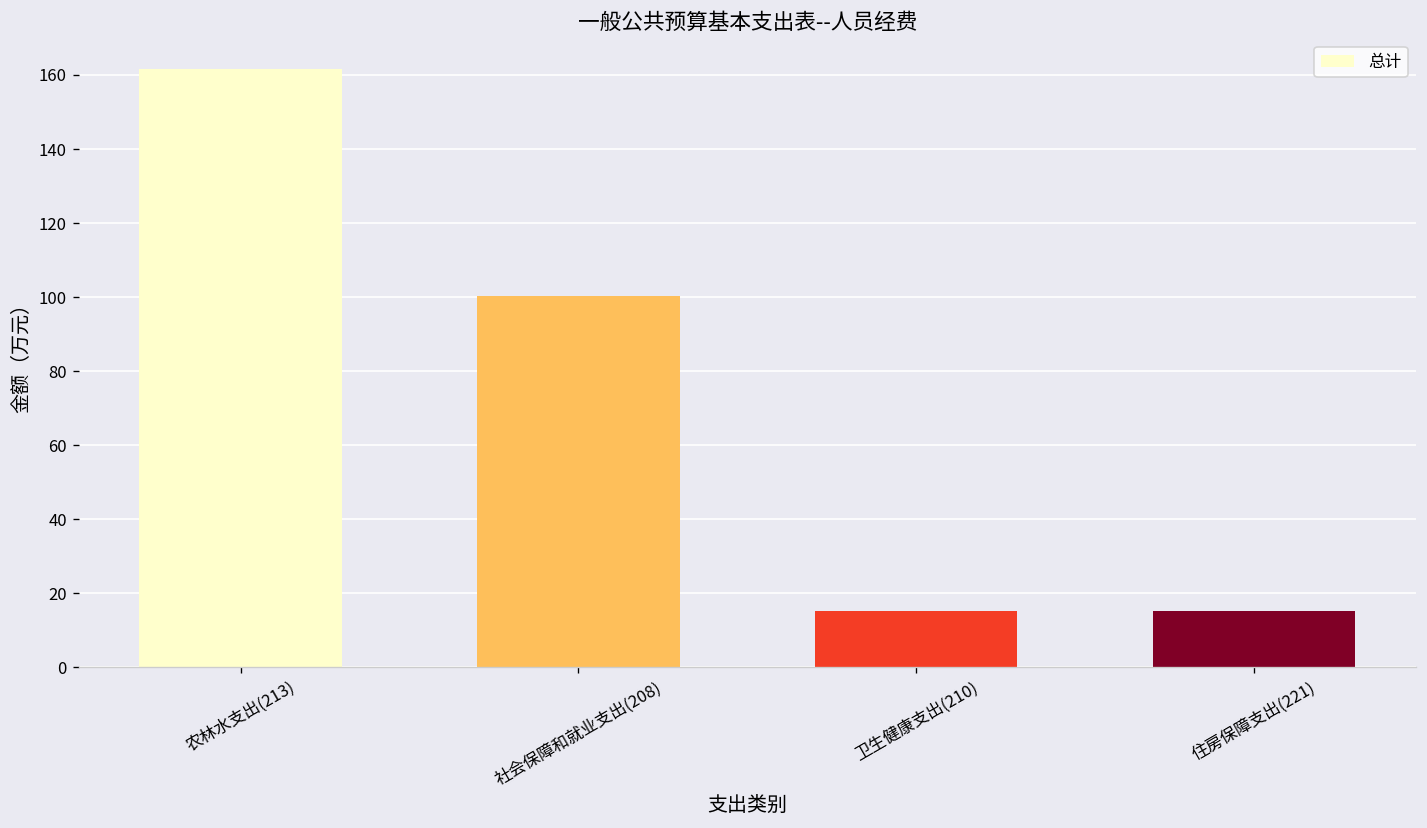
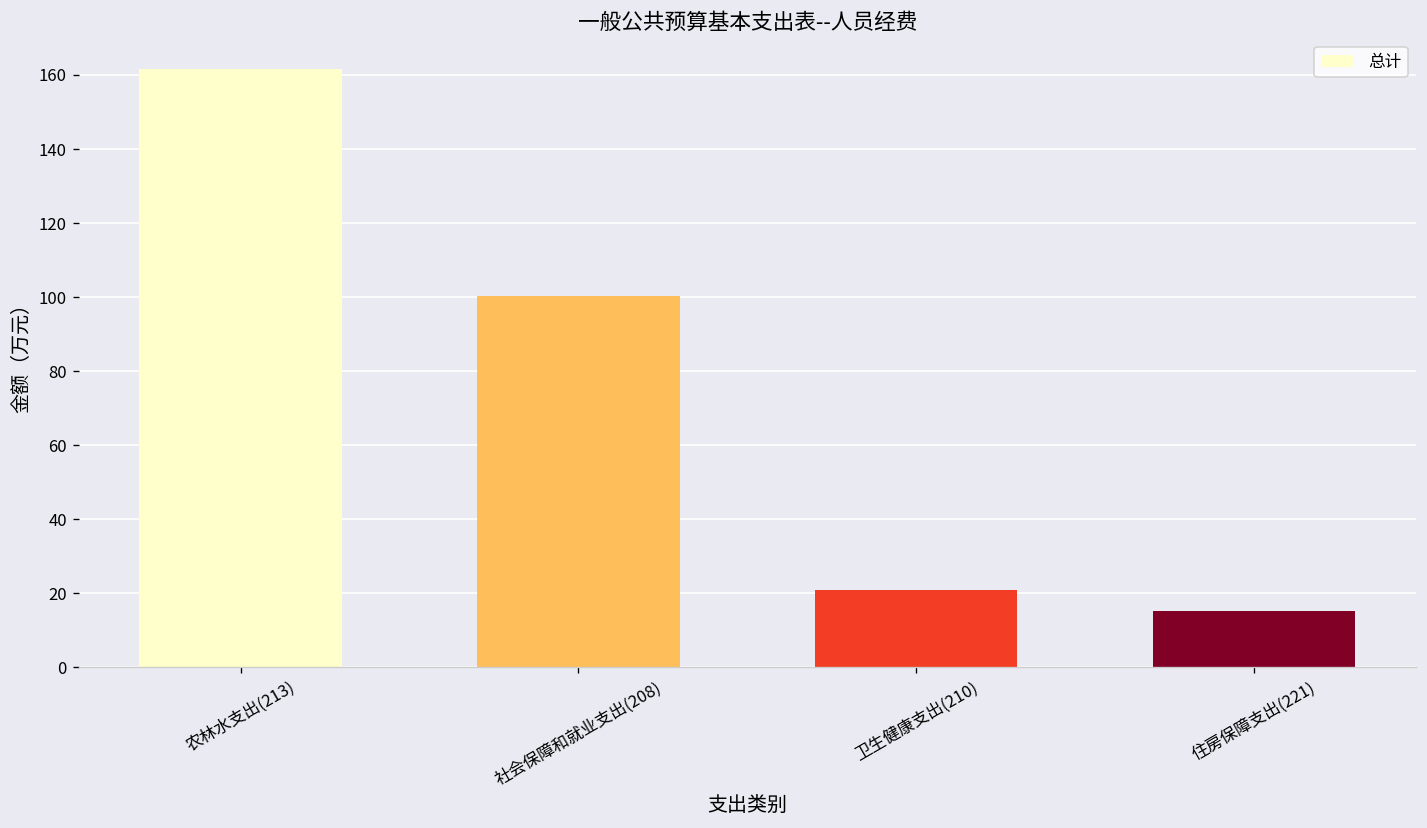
卫生健康支出(210): 15 -> 21
